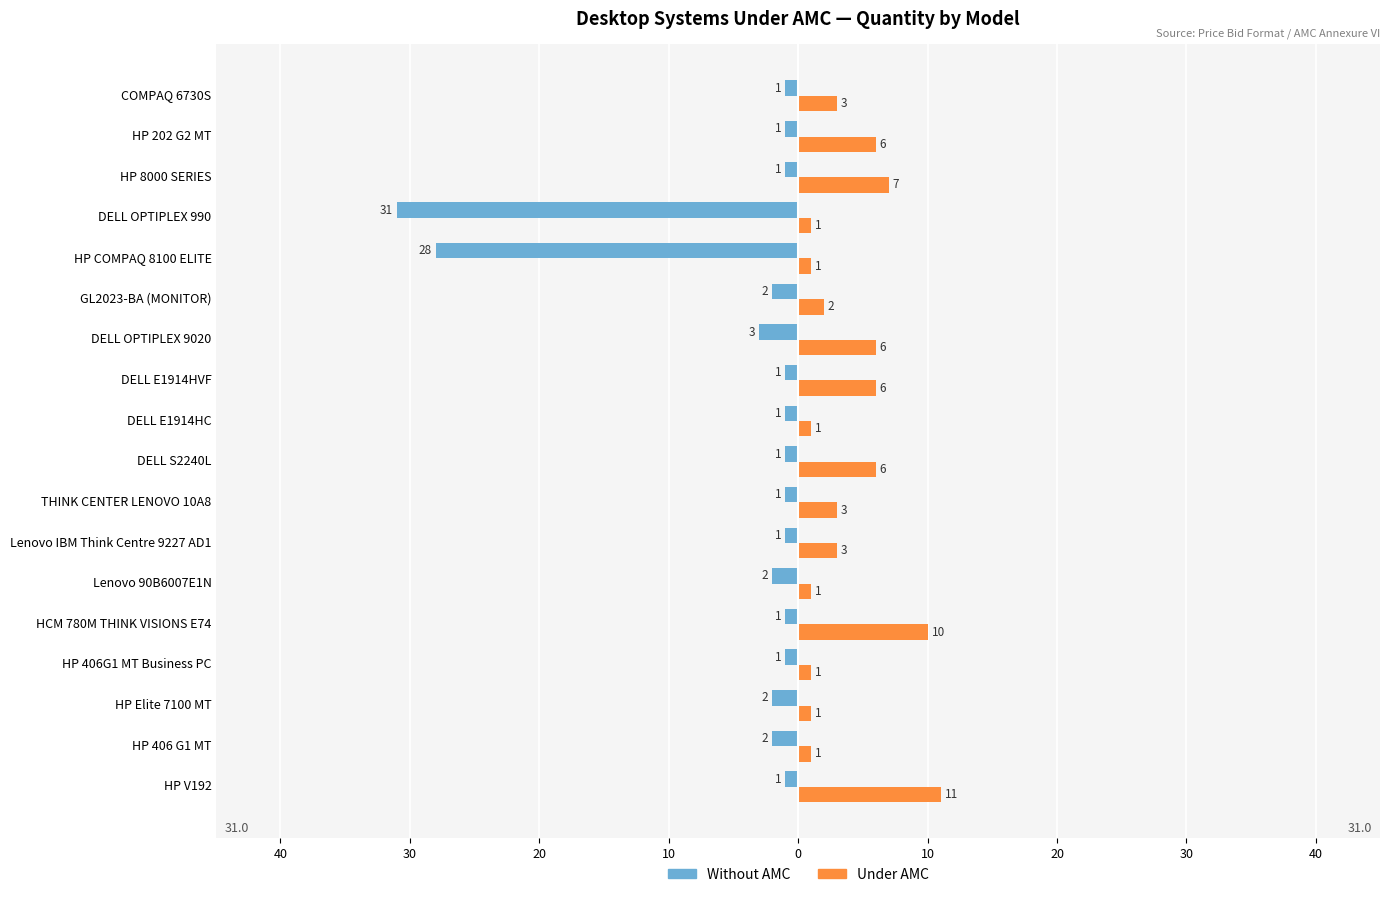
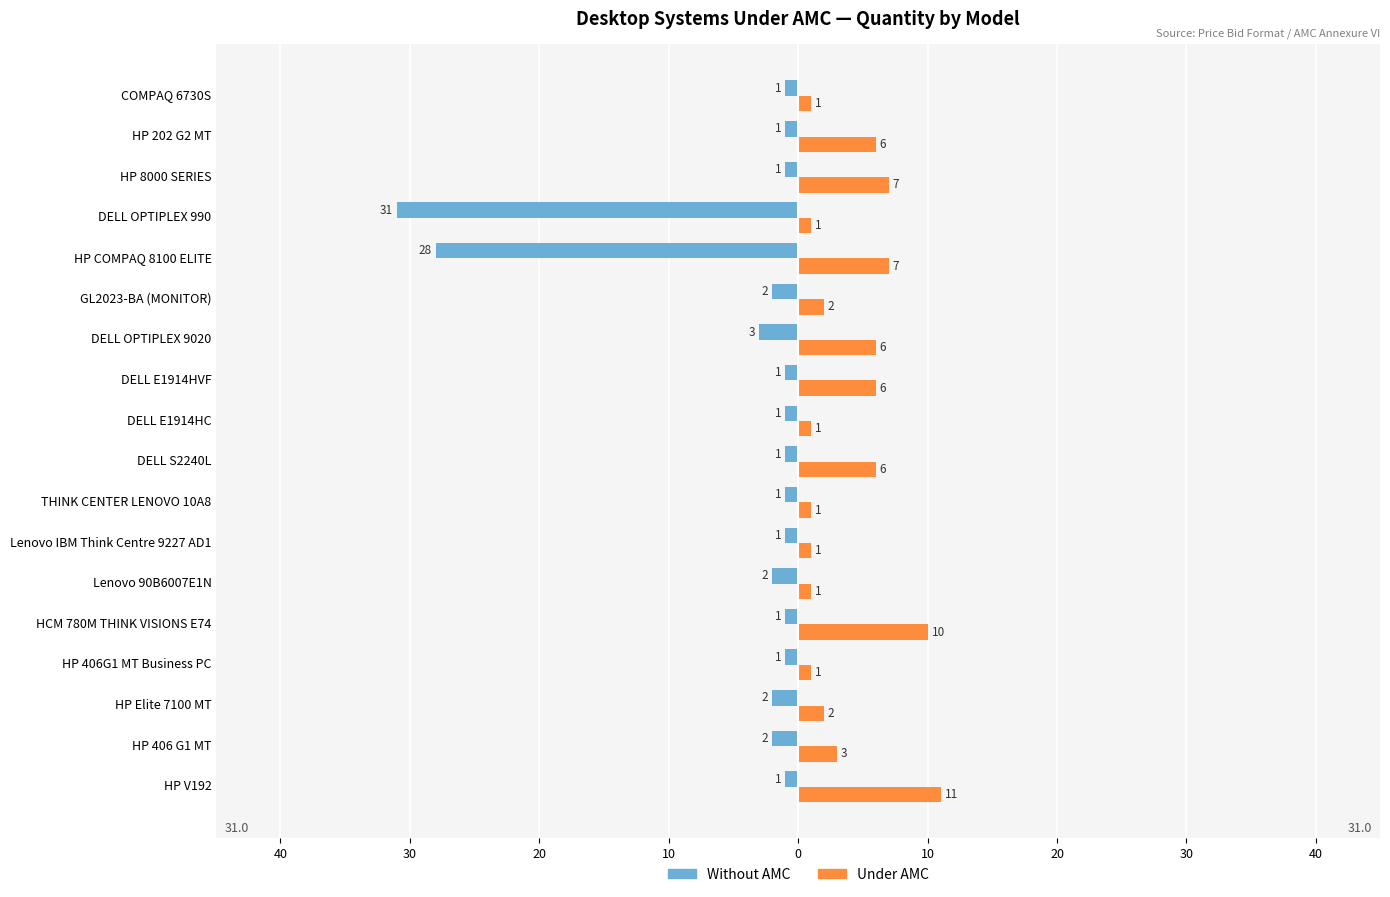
Under AMC, COMPAQ 6730S: 3 -> 1
Under AMC, HP COMPAQ 8100 ELITE: 1 -> 7
Under AMC, THINK CENTER LENOVO 10A8: 3 -> 1
Under AMC, Lenovo IBM Think Centre 9227 AD1: 3 -> 1
Under AMC, HP Elite 7100 MT: 1 -> 2
Under AMC, HP 406 G1 MT: 1 -> 3
